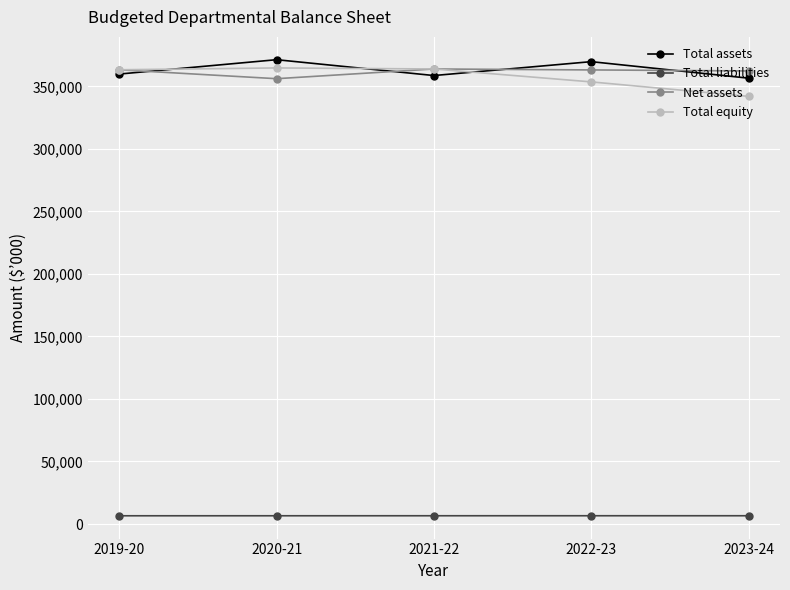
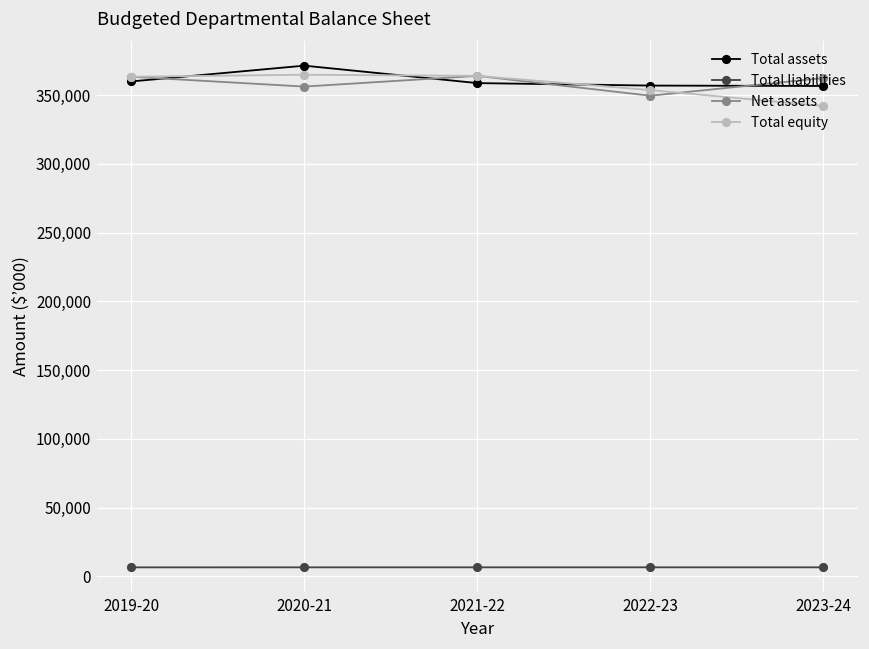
Total assets, 2022-23: 370,000 -> 357,000
Net assets, 2022-23: 363,000 -> 349,000
